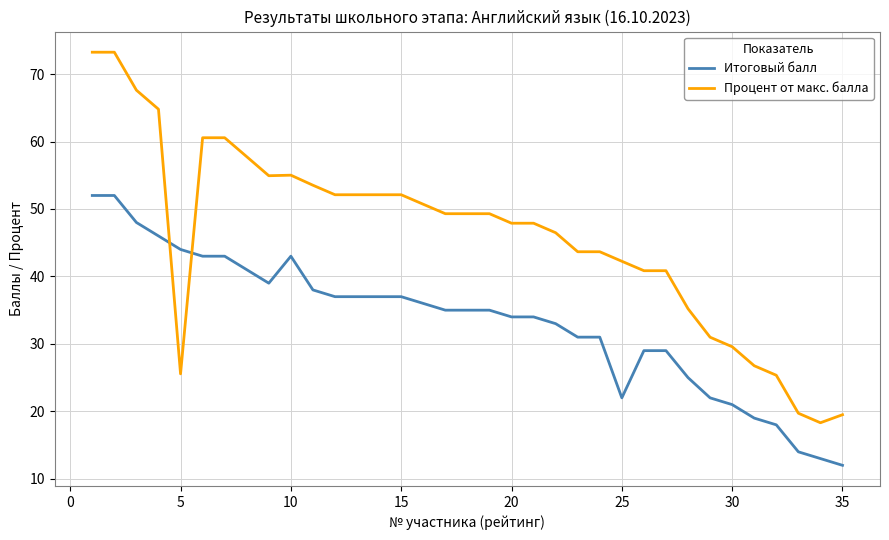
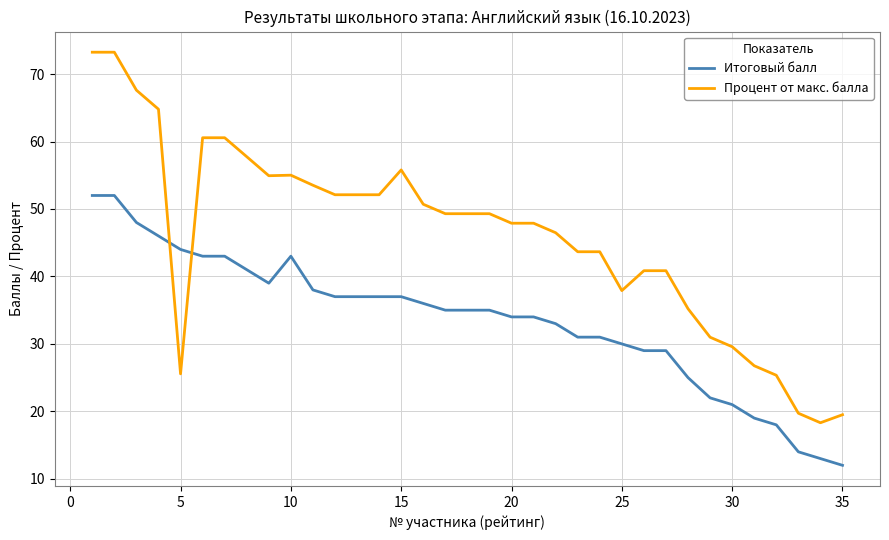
Процент от макс. балла, 15: 52 -> 56
Итоговый балл, 25: 22 -> 30
Процент от макс. балла, 25: 42 -> 38
